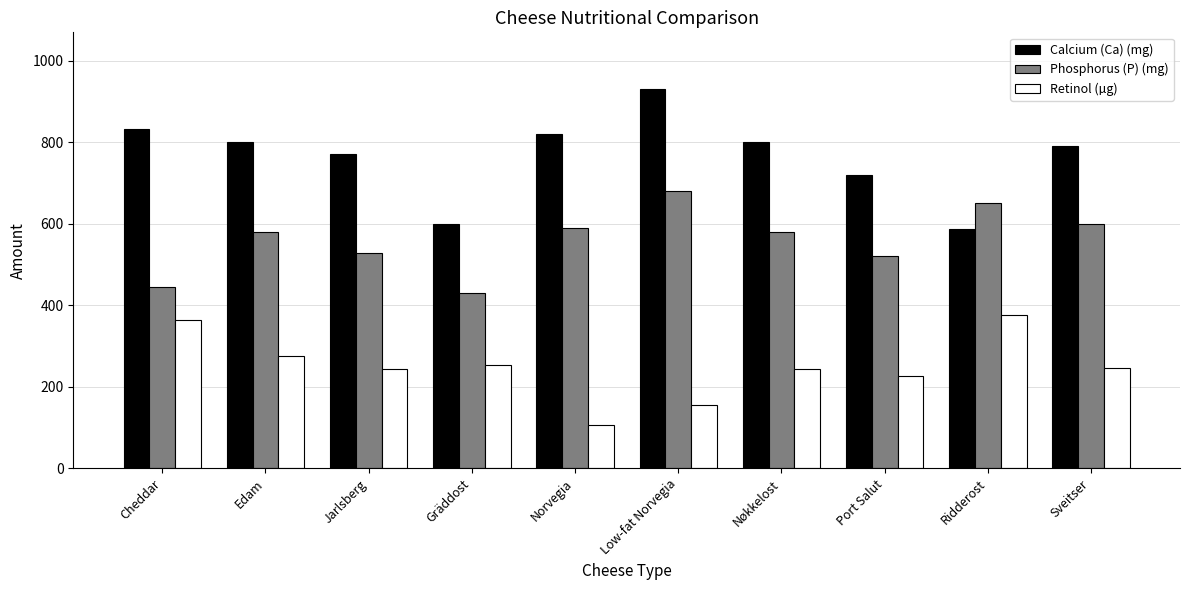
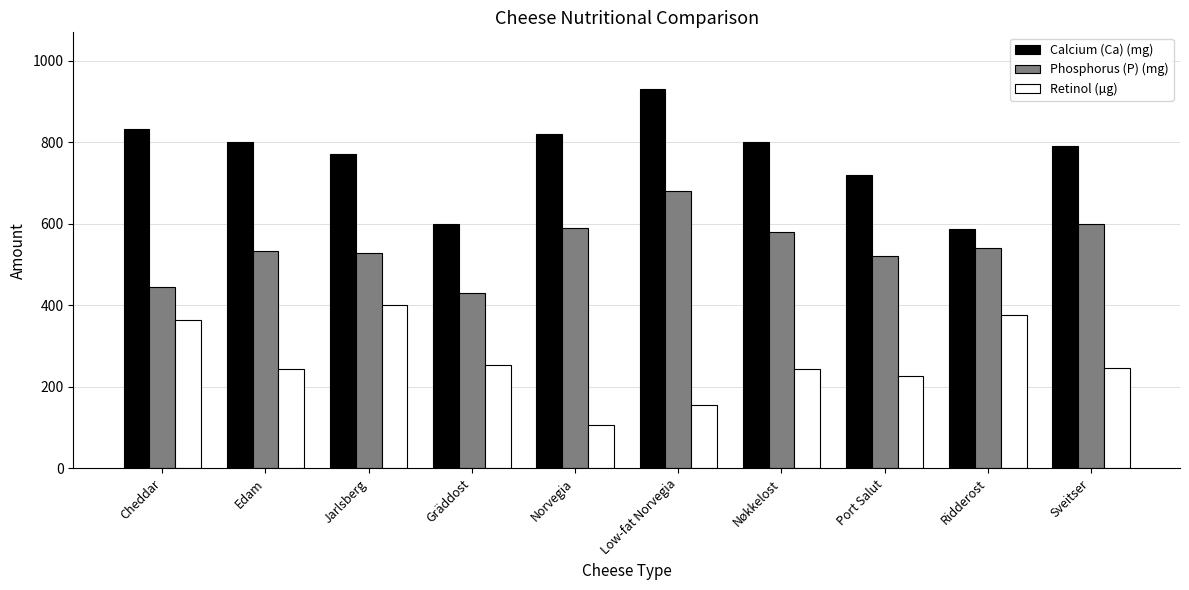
Phosphorus (P) (mg), Edam: 580 -> 530
Retinol (µg), Edam: 280 -> 240
Retinol (µg), Jarlsberg: 240 -> 400
Phosphorus (P) (mg), Ridderost: 650 -> 540
